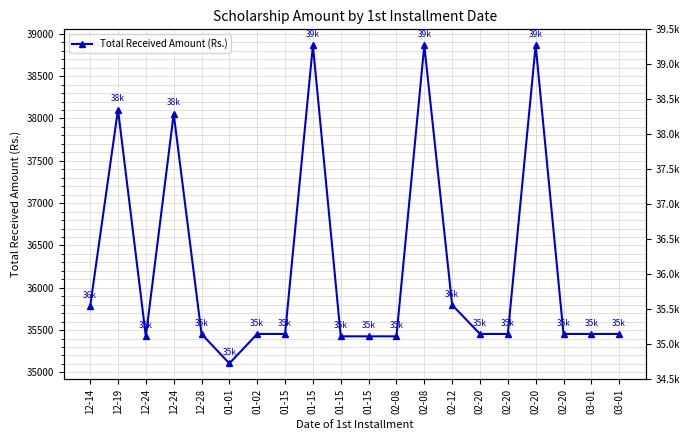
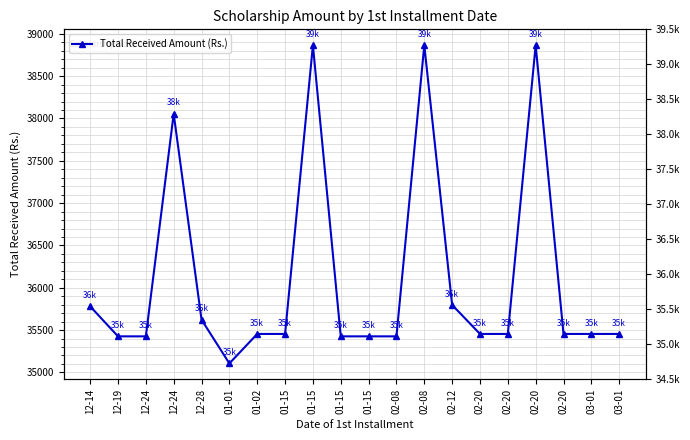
12-19: 38k -> 35k
12-28: 35k -> 36k
